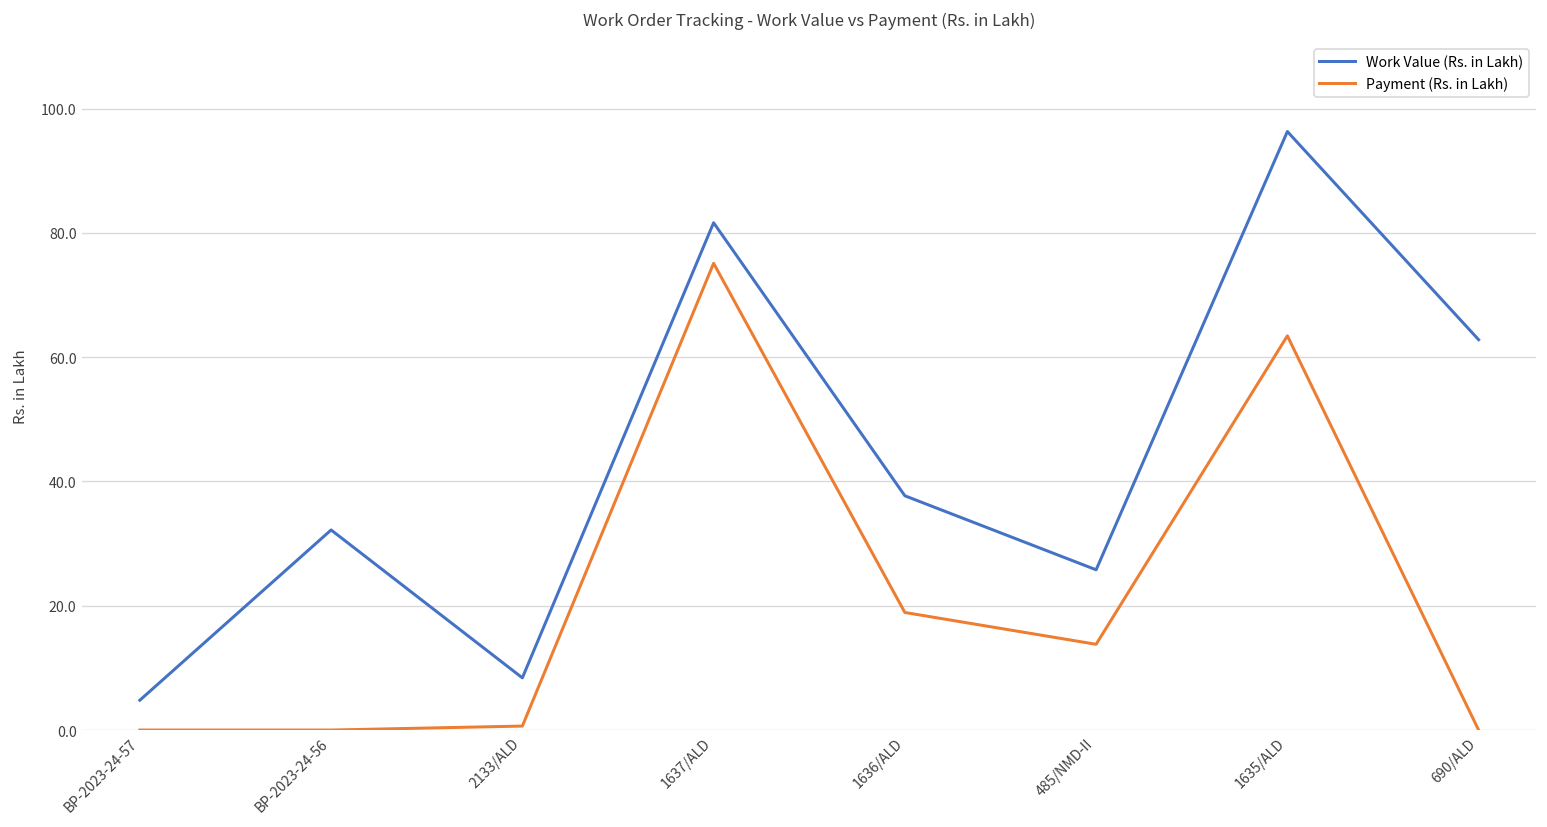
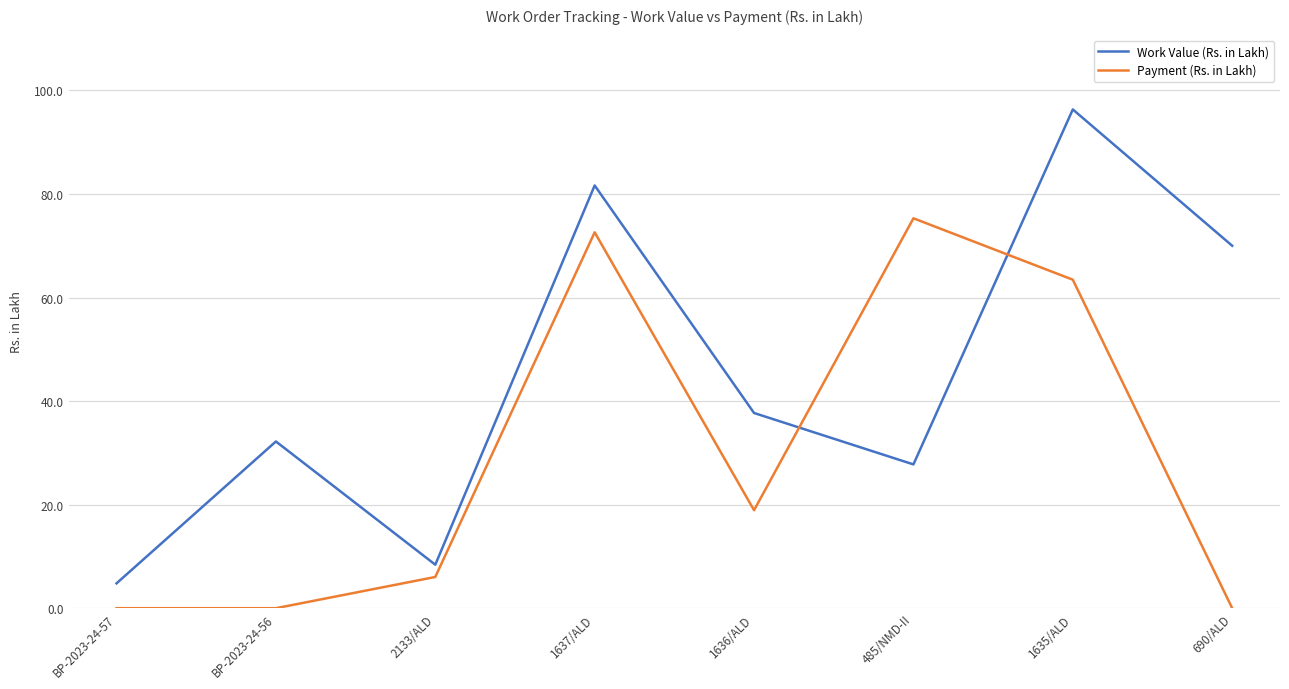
Payment (Rs. in Lakh), 2133/ALD: 1 -> 6
Payment (Rs. in Lakh), 1637/ALD: 75 -> 73
Work Value (Rs. in Lakh), 485/NMD-II: 26 -> 28
Payment (Rs. in Lakh), 485/NMD-II: 14 -> 75
Work Value (Rs. in Lakh), 690/ALD: 63 -> 70
